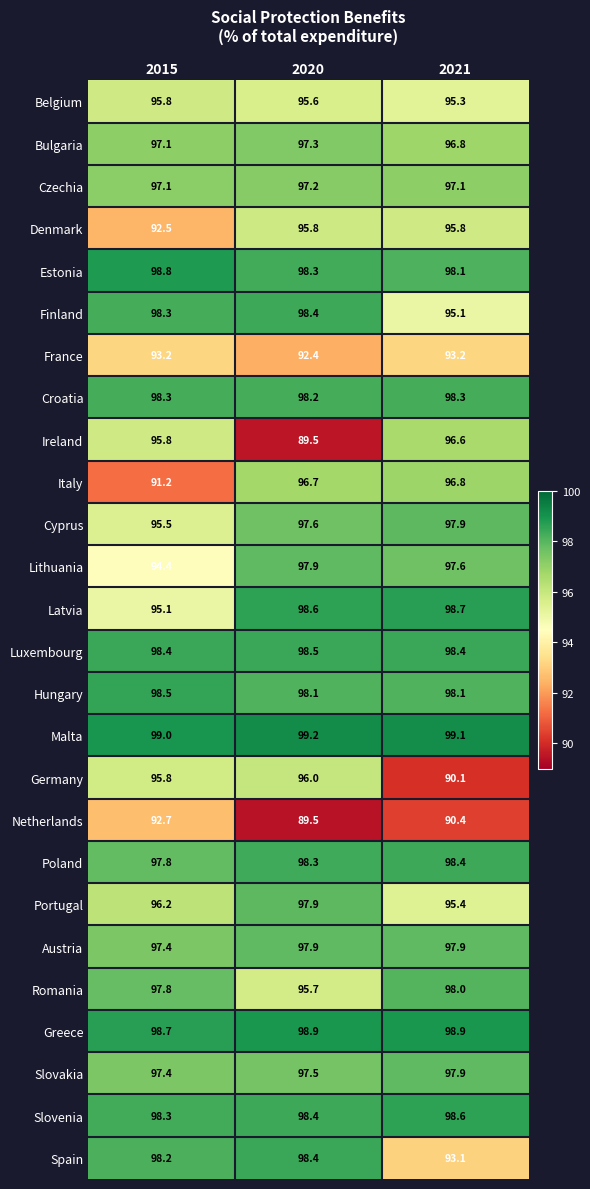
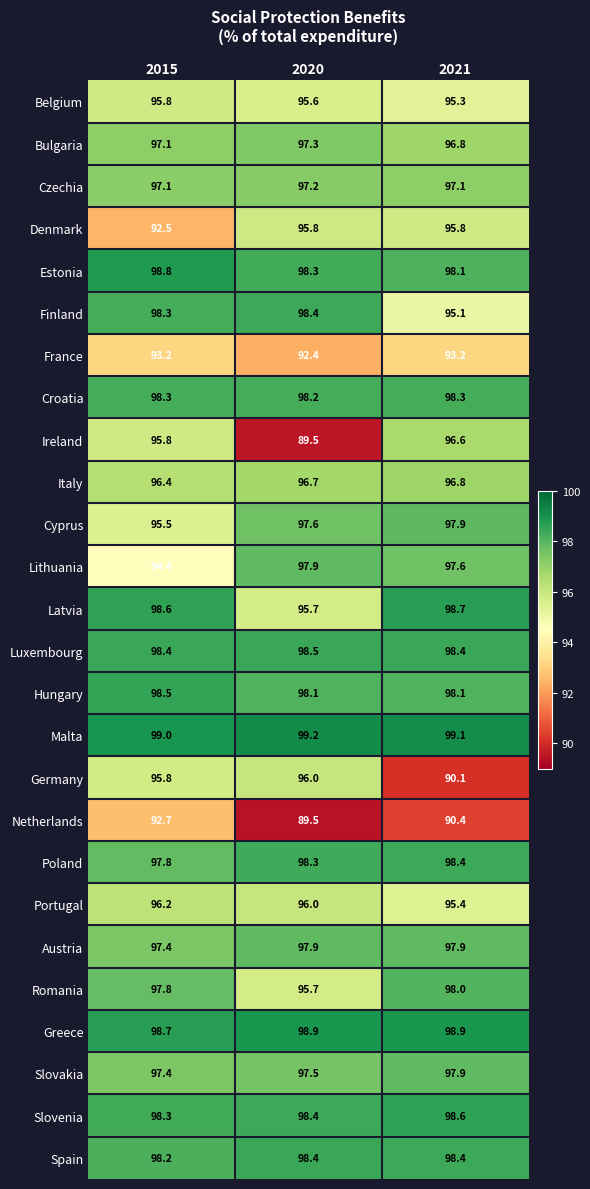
Italy, 2015: 91.2 -> 96.4
Latvia, 2015: 95.1 -> 98.6
Latvia, 2020: 98.6 -> 95.7
Portugal, 2020: 97.9 -> 96.0
Spain, 2021: 93.1 -> 98.4
